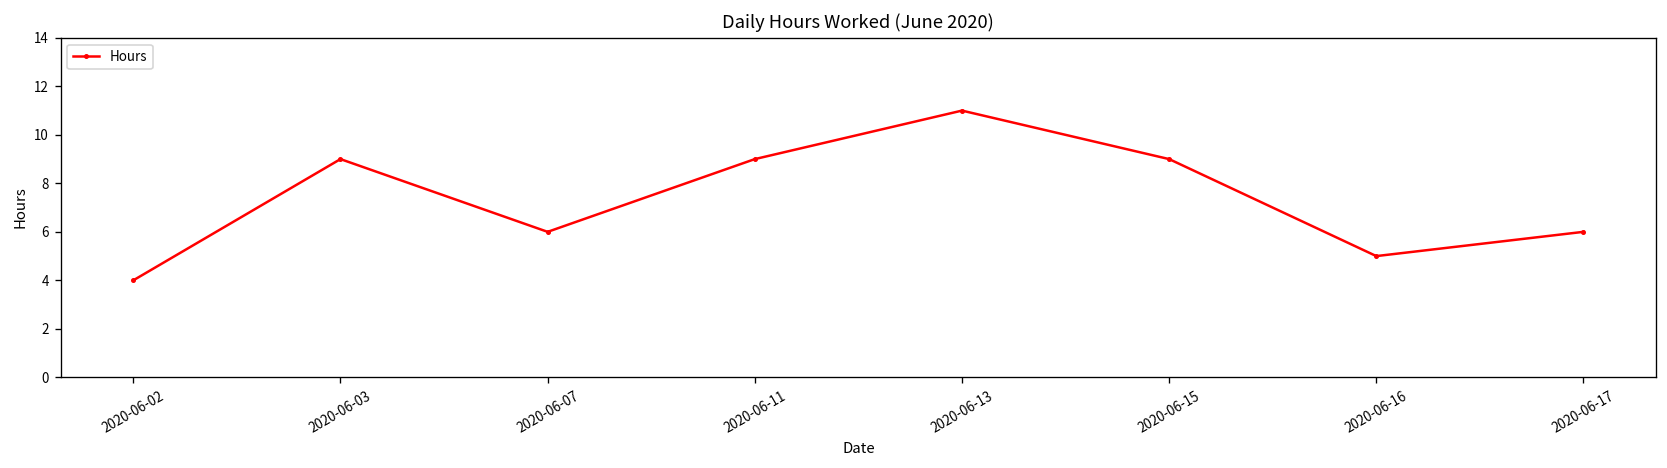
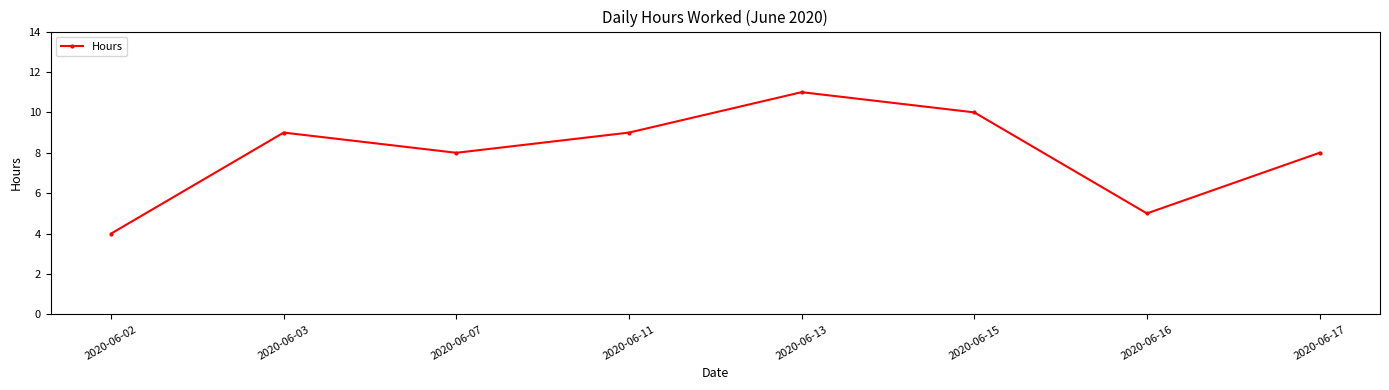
2020-06-07: 6 -> 8
2020-06-15: 9 -> 10
2020-06-17: 6 -> 8
